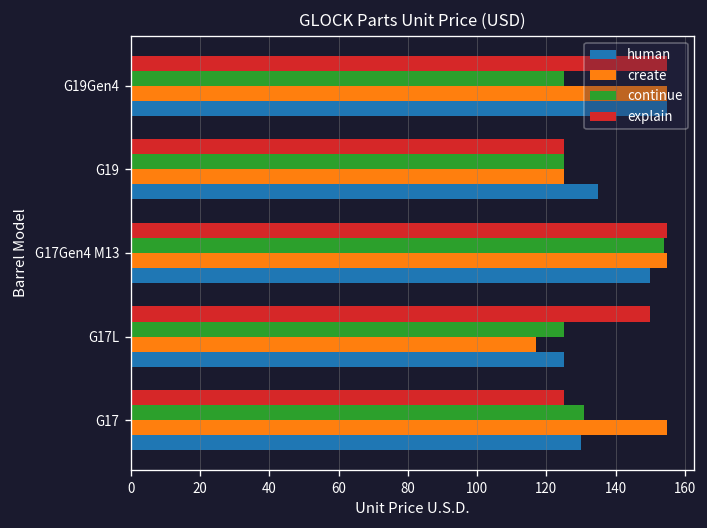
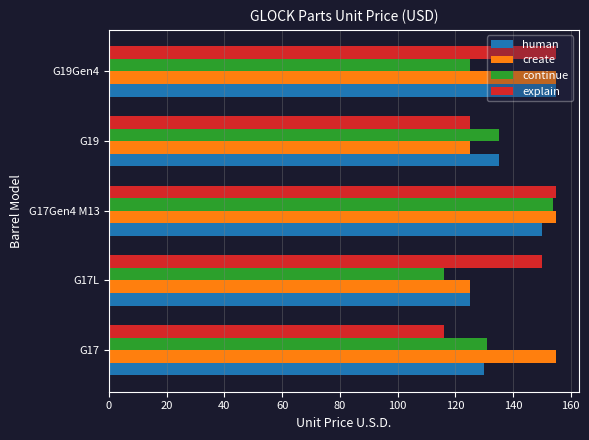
continue, G19: 125 -> 135
continue, G17L: 125 -> 116
create, G17L: 117 -> 125
explain, G17: 125 -> 116
